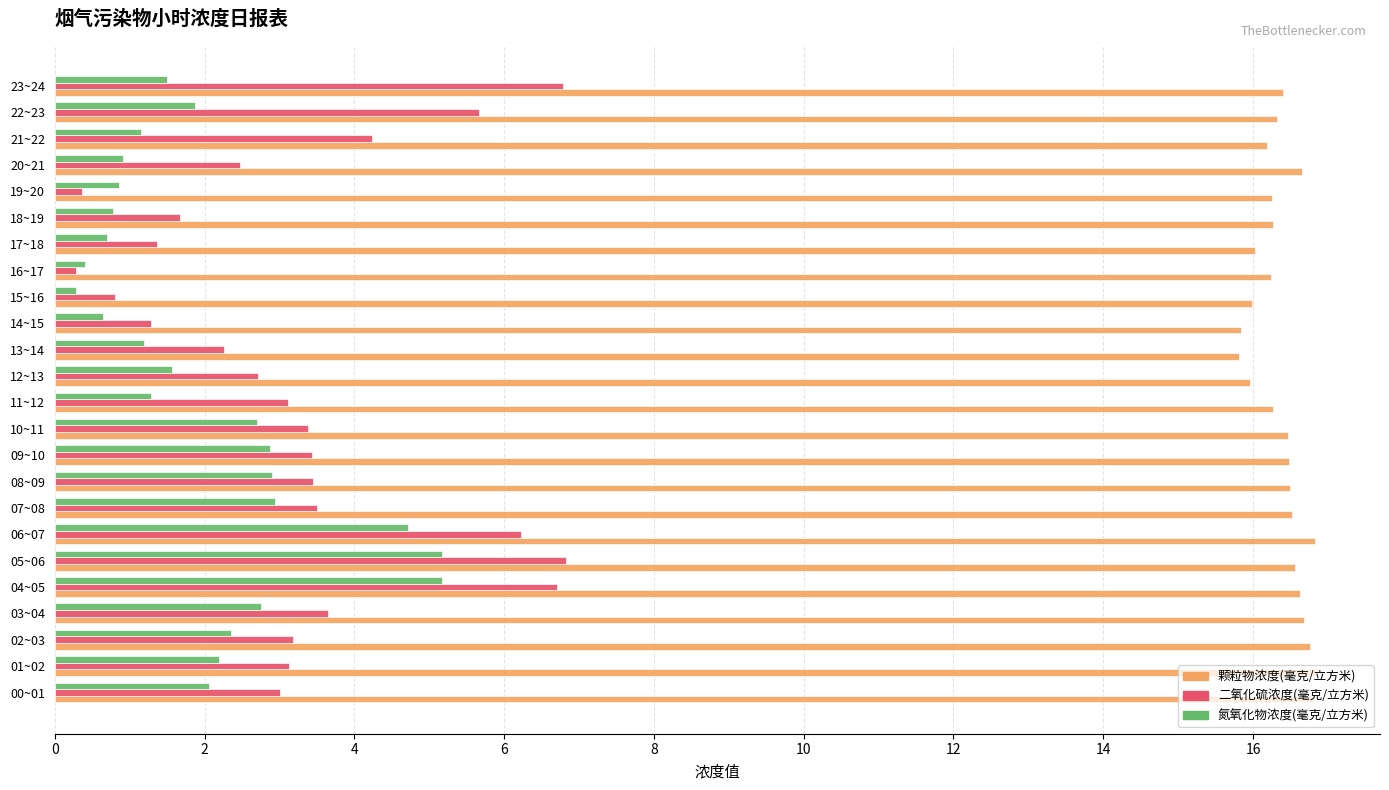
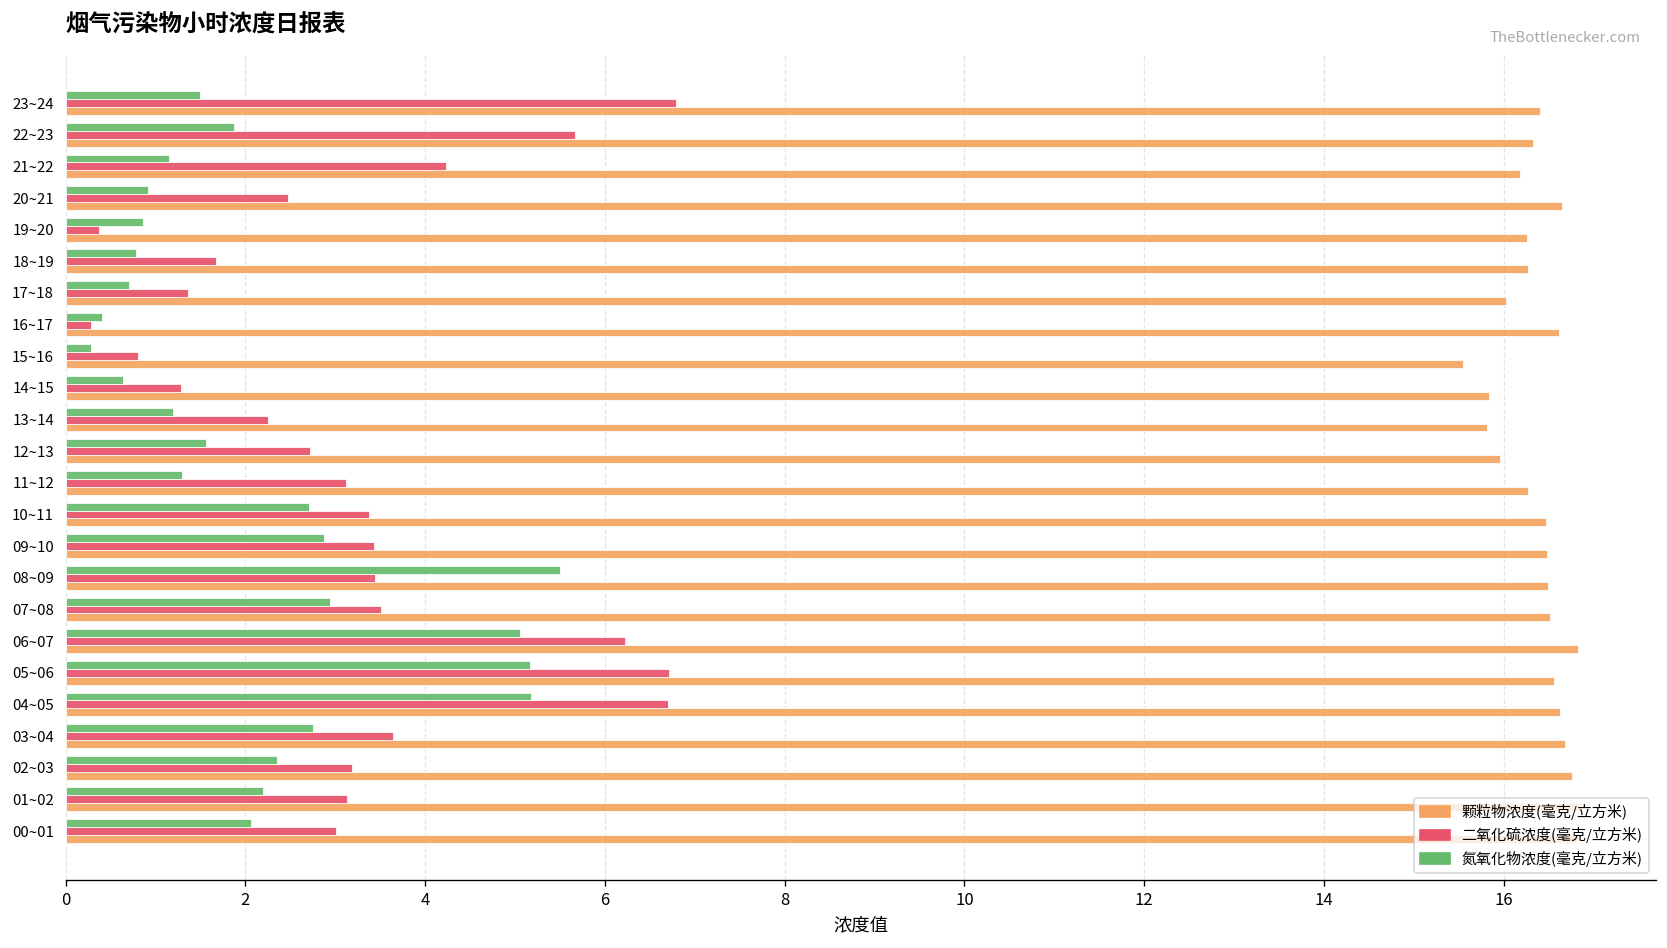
颗粒物浓度(毫克/立方米), 16~17: 16.2 -> 16.6
颗粒物浓度(毫克/立方米), 15~16: 16.0 -> 15.5
氮氧化物浓度(毫克/立方米), 08~09: 2.9 -> 5.5
氮氧化物浓度(毫克/立方米), 06~07: 4.7 -> 5.1
二氧化硫浓度(毫克/立方米), 05~06: 6.8 -> 6.7
